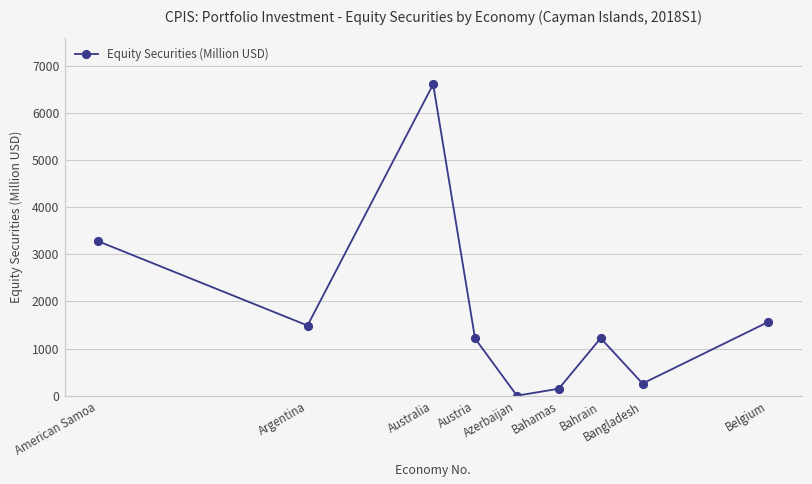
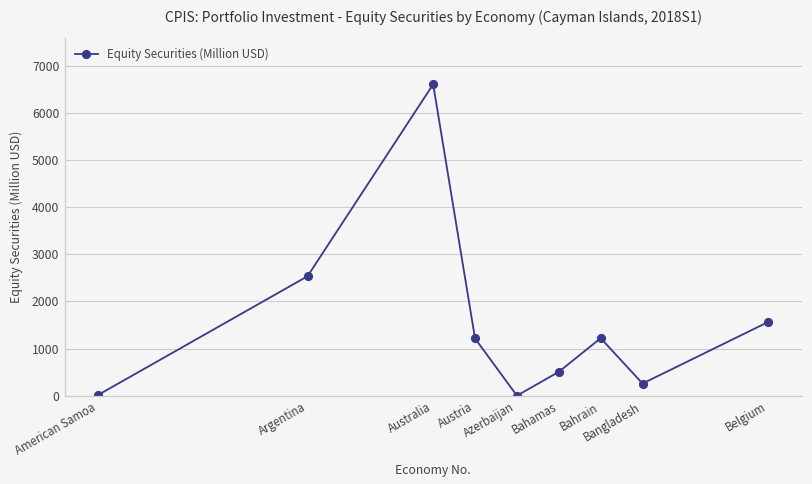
American Samoa: 3300 -> 0
Argentina: 1500 -> 2500
Bahamas: 100 -> 500
